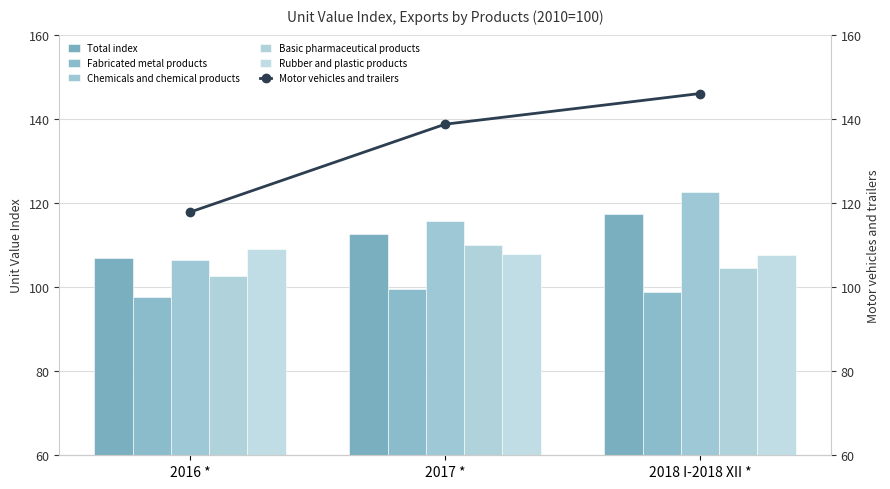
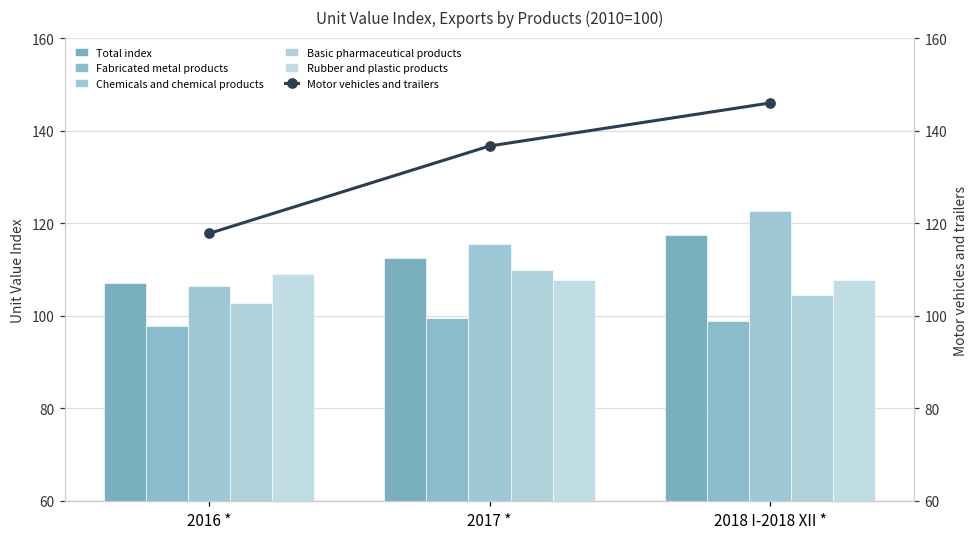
Motor vehicles and trailers, 2017 *: 139 -> 137
